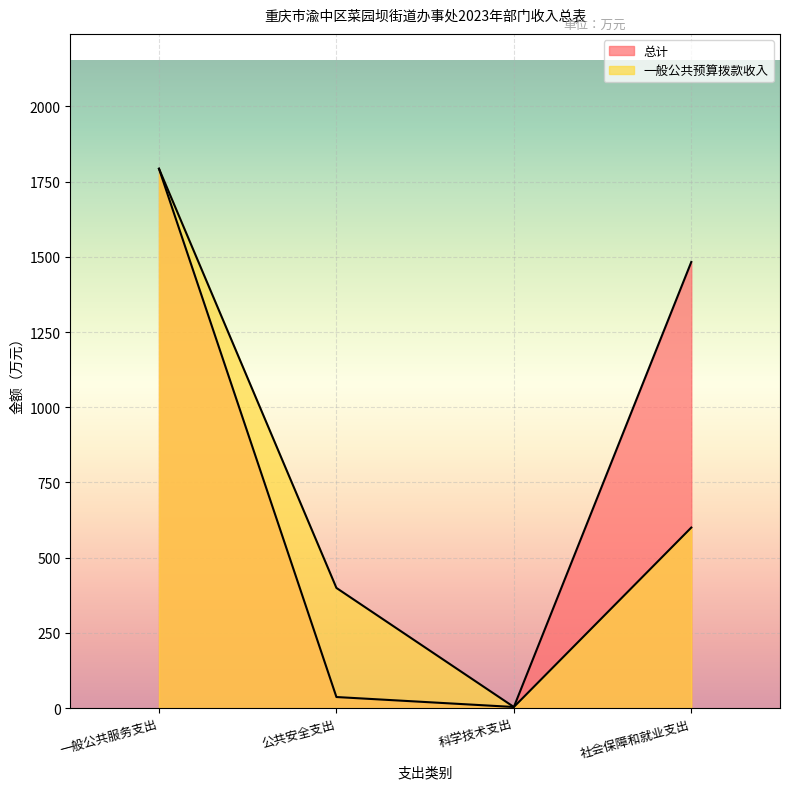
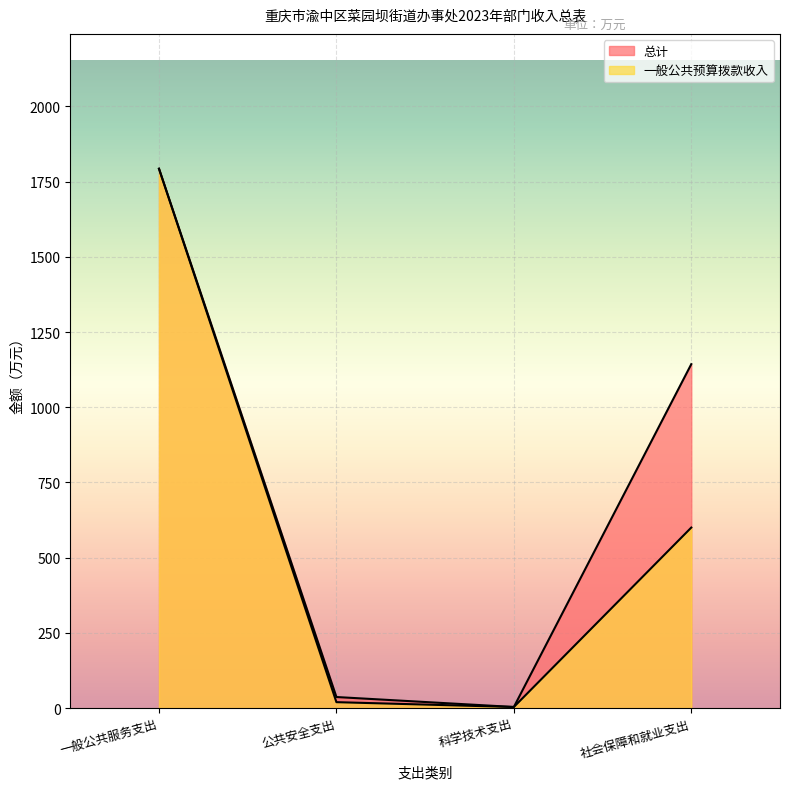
一般公共预算拨款收入, 公共安全支出: 400 -> 20
总计, 社会保障和就业支出: 1480 -> 1140
